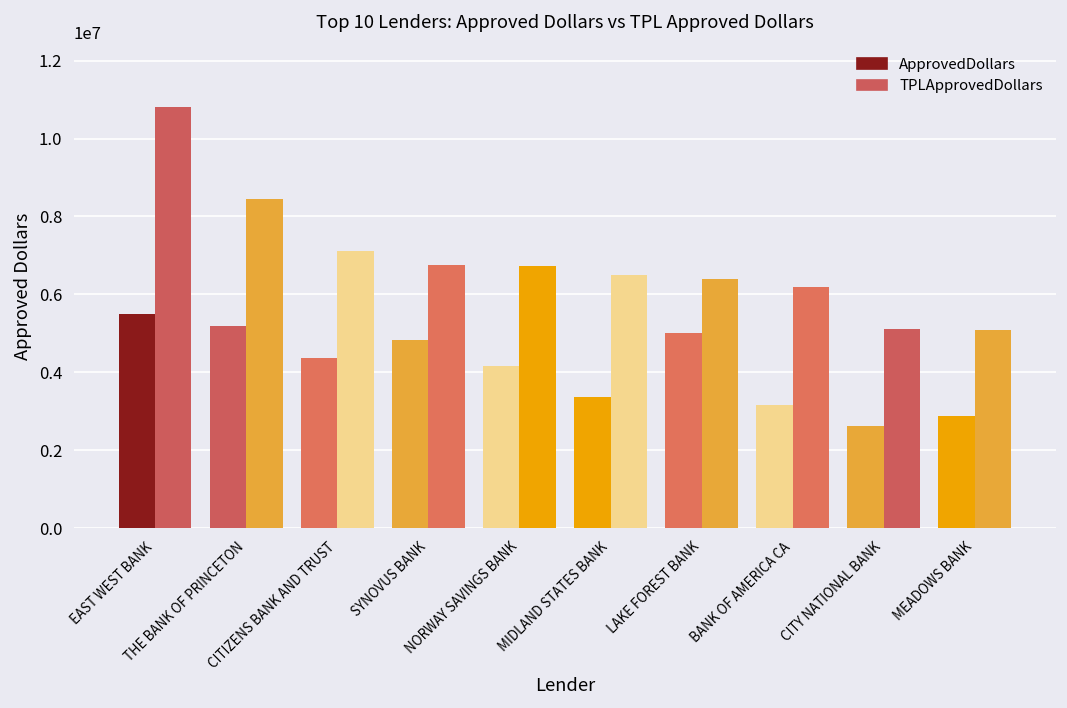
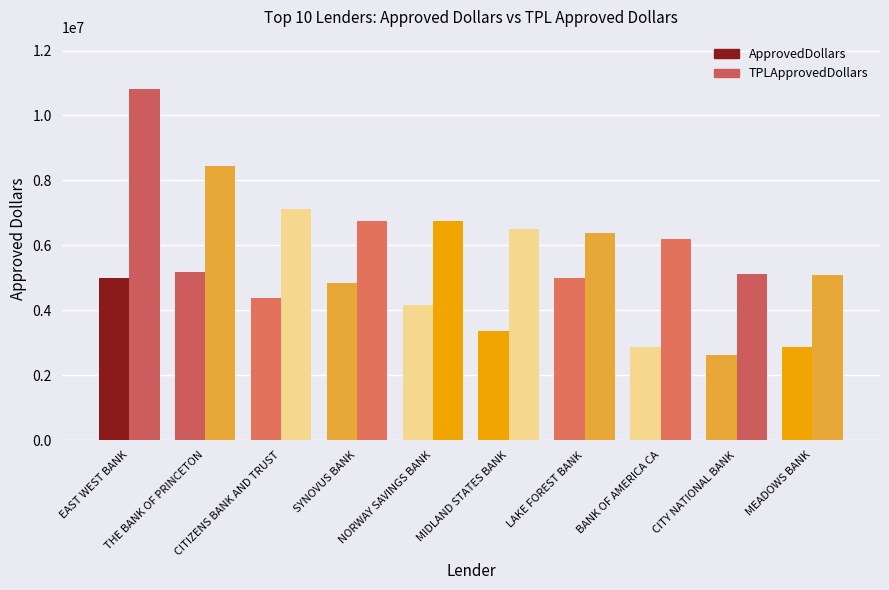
ApprovedDollars, EAST WEST BANK: 5500000 -> 5000000
ApprovedDollars, BANK OF AMERICA CA: 3200000 -> 2900000
